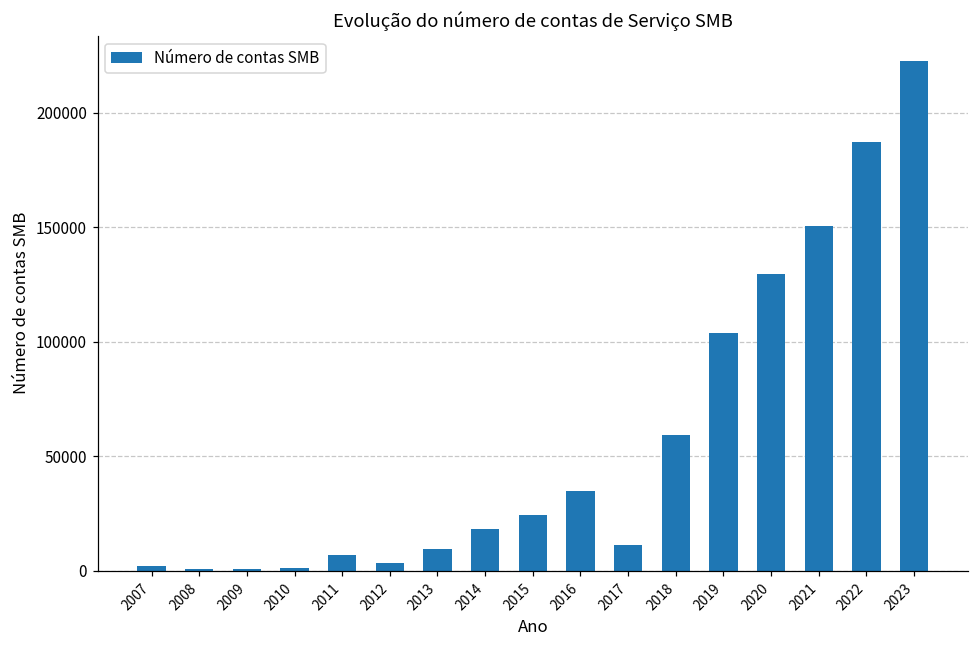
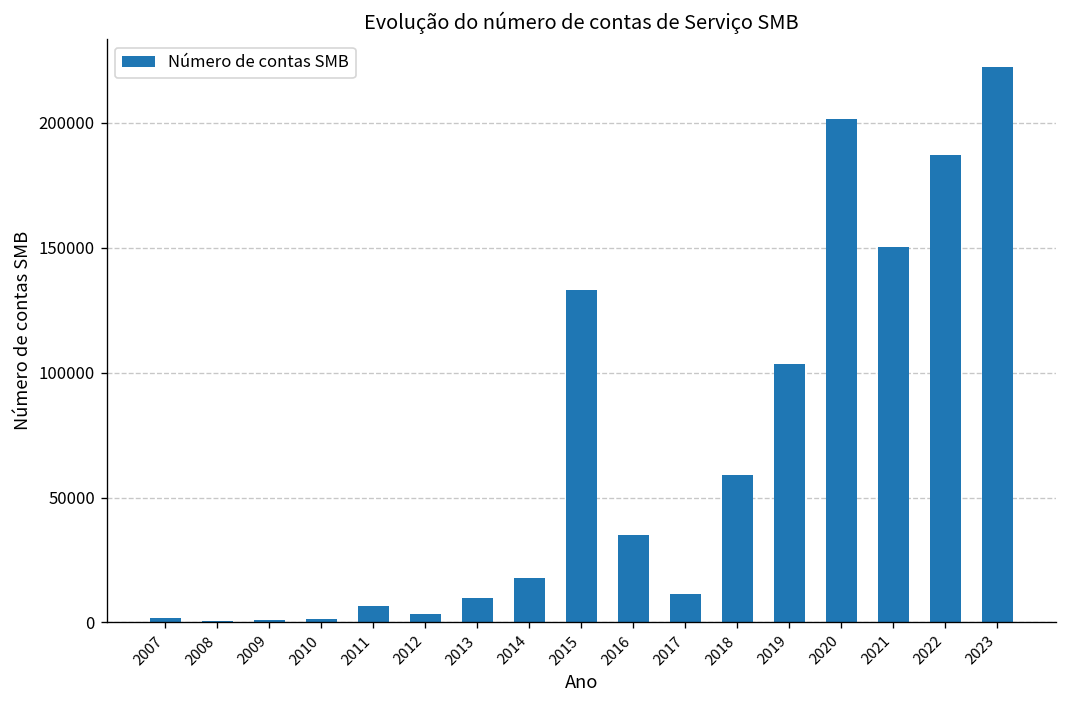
2015: 24000 -> 133000
2020: 130000 -> 202000
